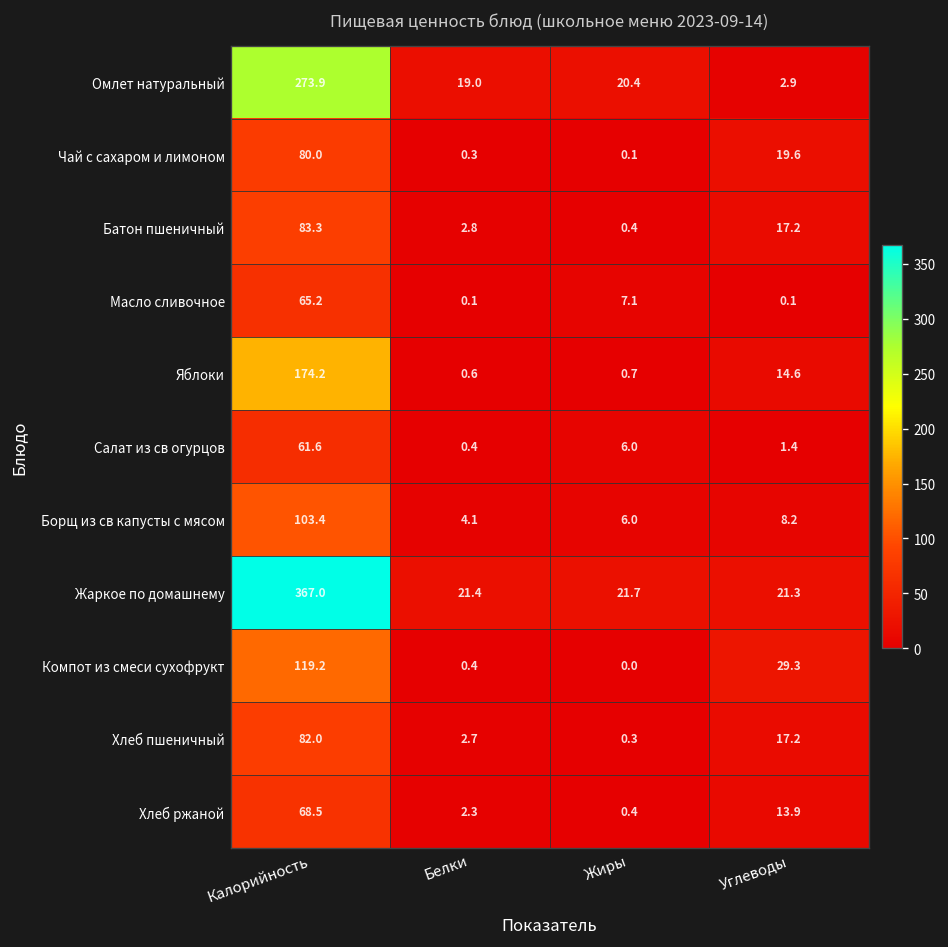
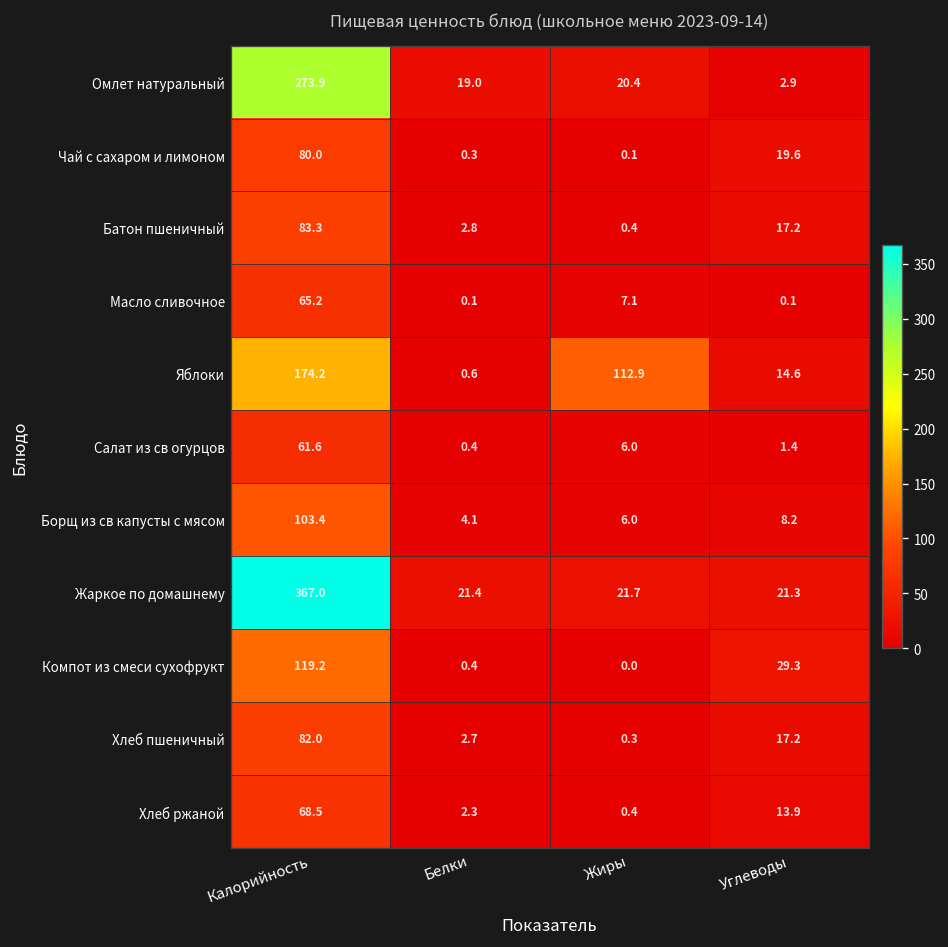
Яблоки, Жиры: 0.7 -> 112.9
